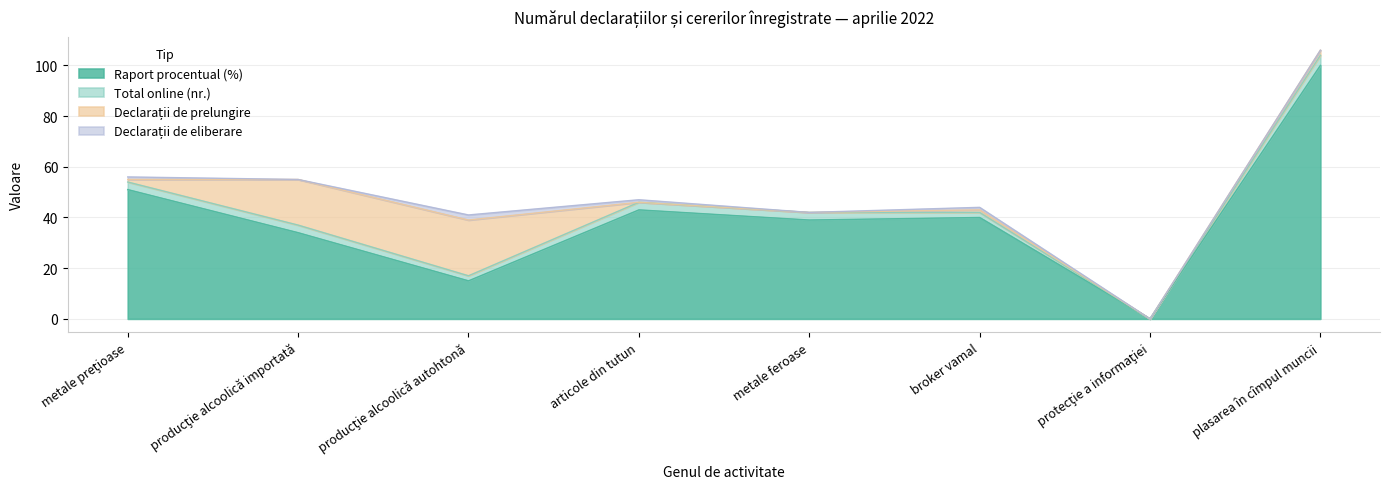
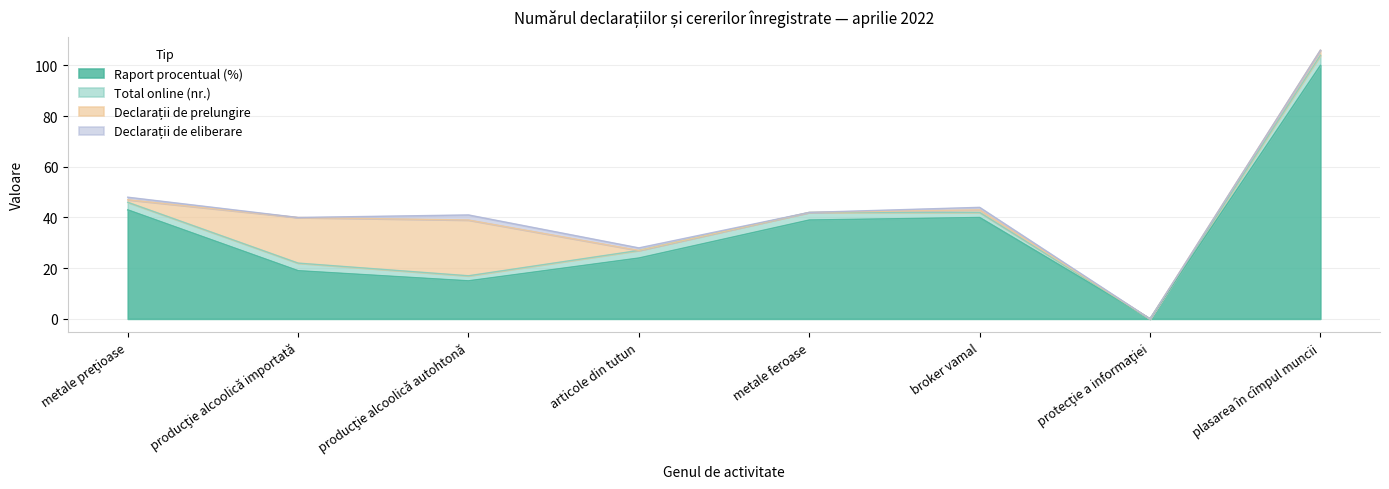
Raport procentual (%), metale preţioase: 51 -> 43
Raport procentual (%), producţie alcoolică importată: 34 -> 19
Raport procentual (%), articole din tutun: 43 -> 24
